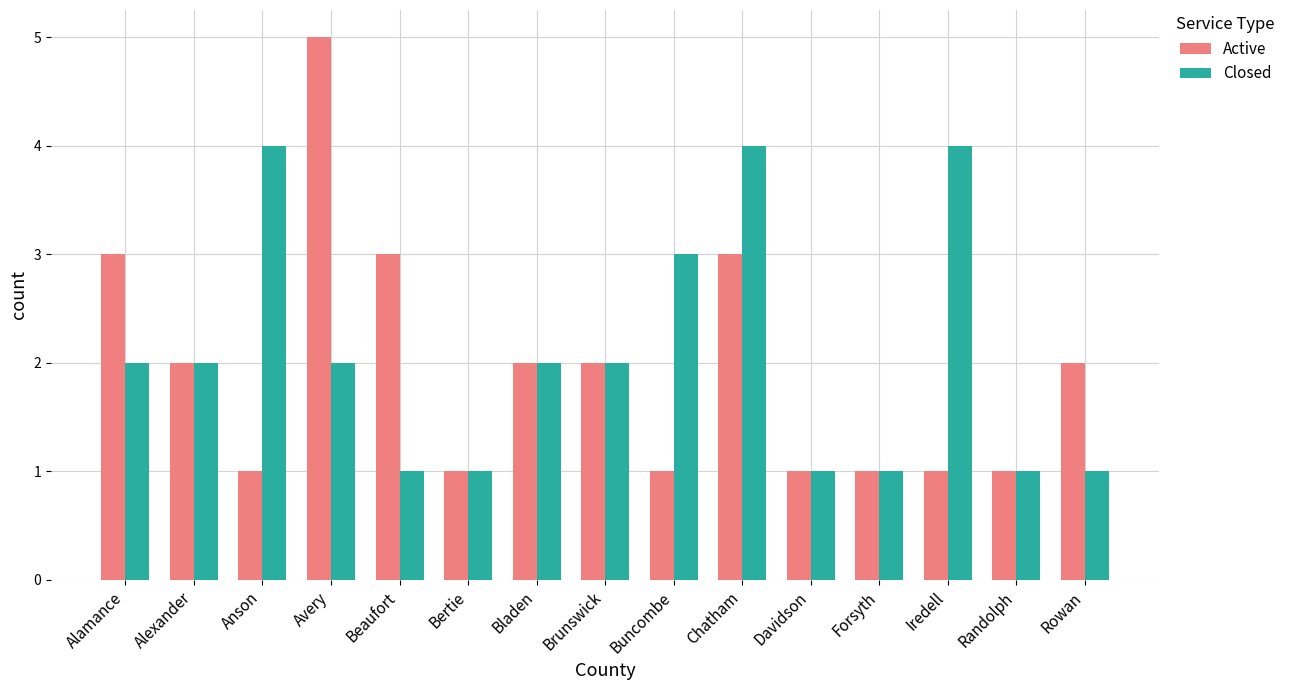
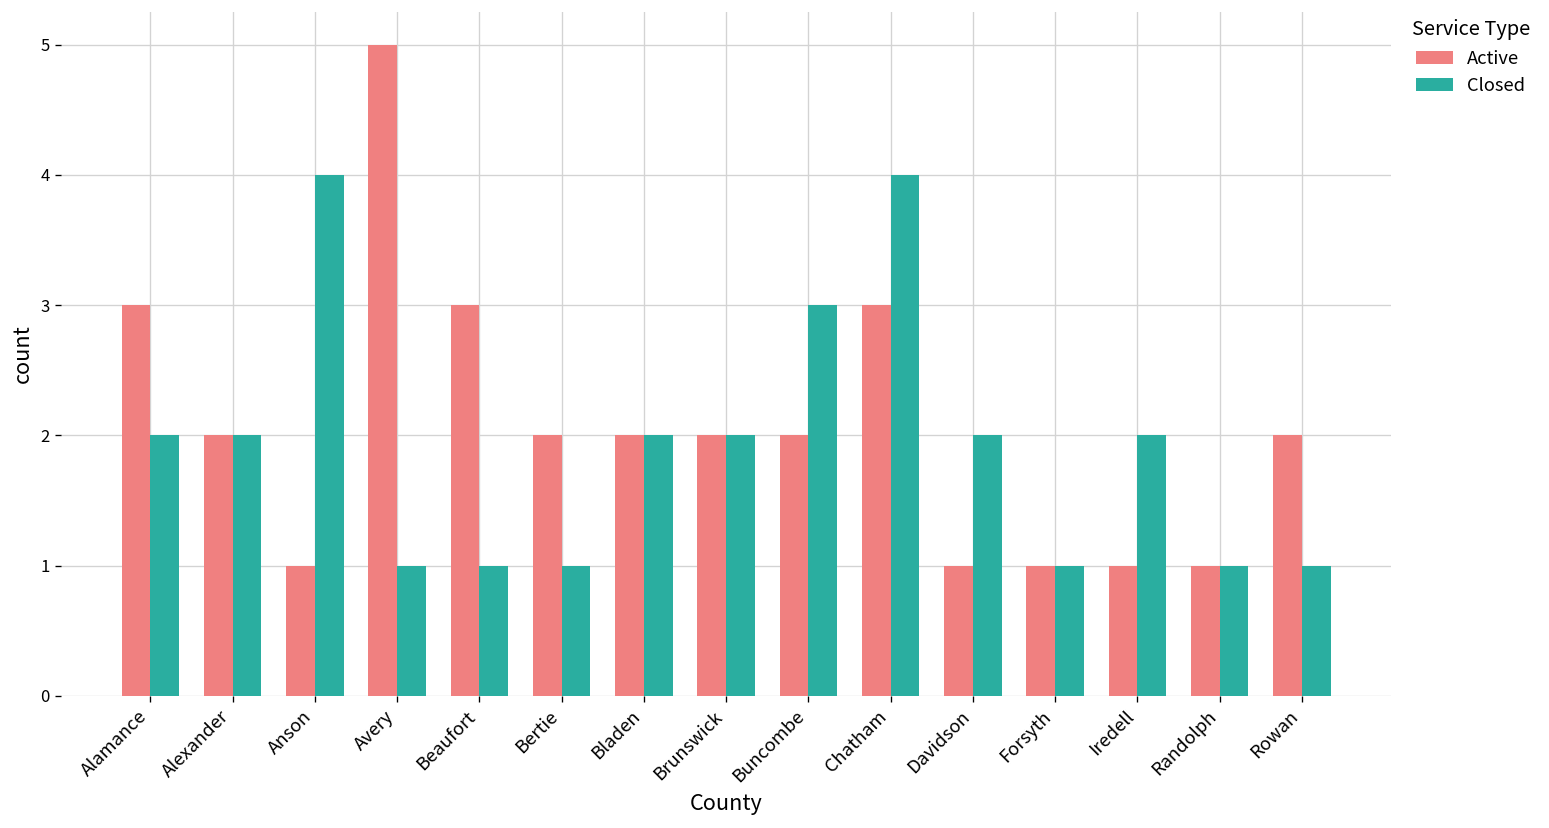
Closed, Avery: 2 -> 1
Active, Bertie: 1 -> 2
Active, Buncombe: 1 -> 2
Closed, Davidson: 1 -> 2
Closed, Iredell: 4 -> 2
